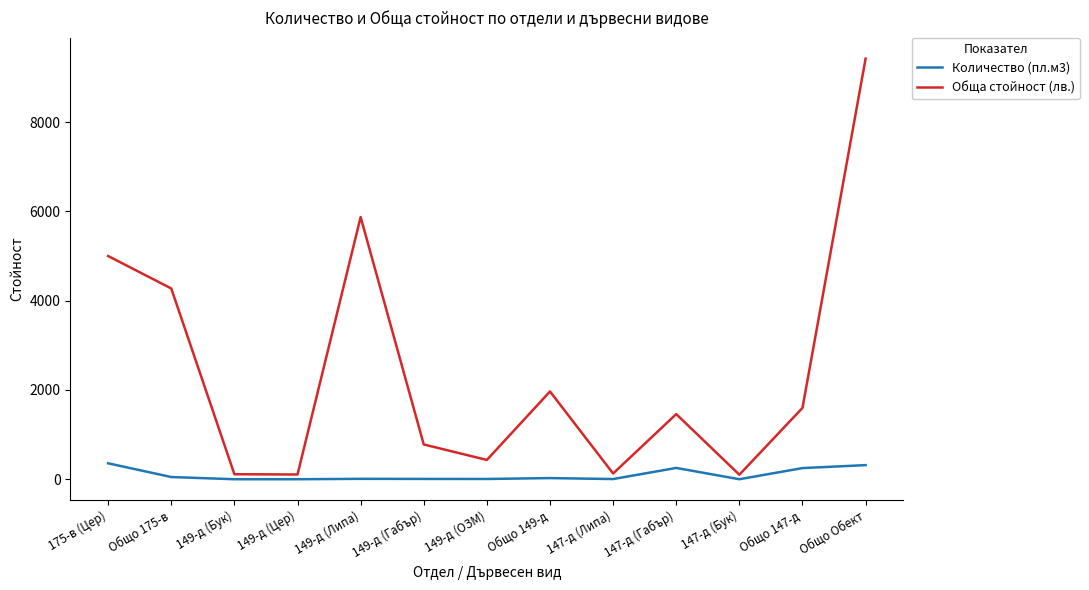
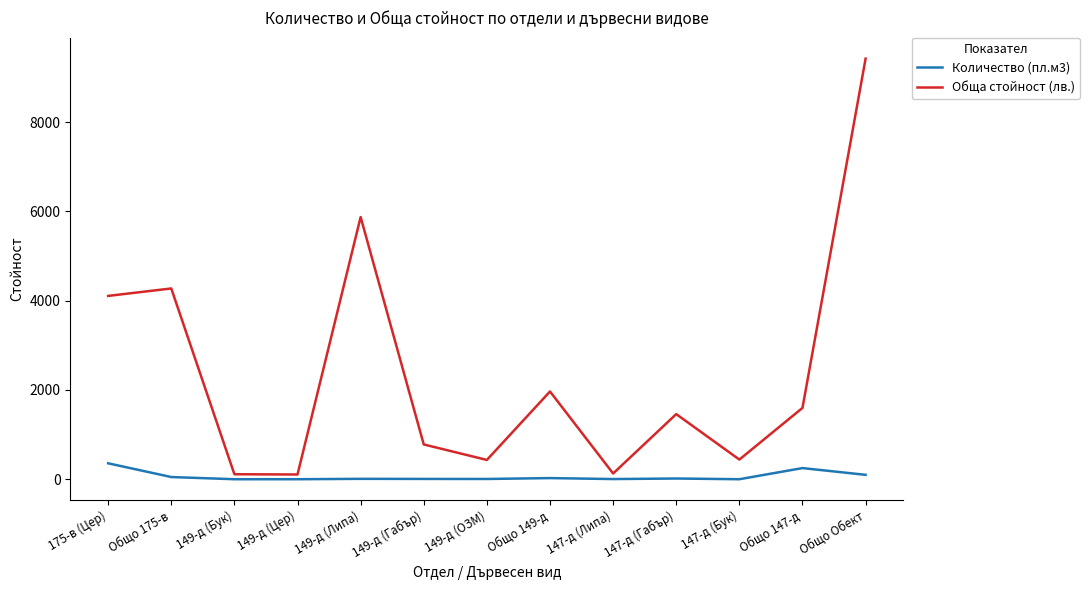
Обща стойност (лв.), 175-в (Цер): 5000 -> 4100
Количество (пл.м3), 147-д (Габър): 300 -> 0
Обща стойност (лв.), 147-д (Бук): 100 -> 400
Количество (пл.м3), Общо Обект: 300 -> 100
